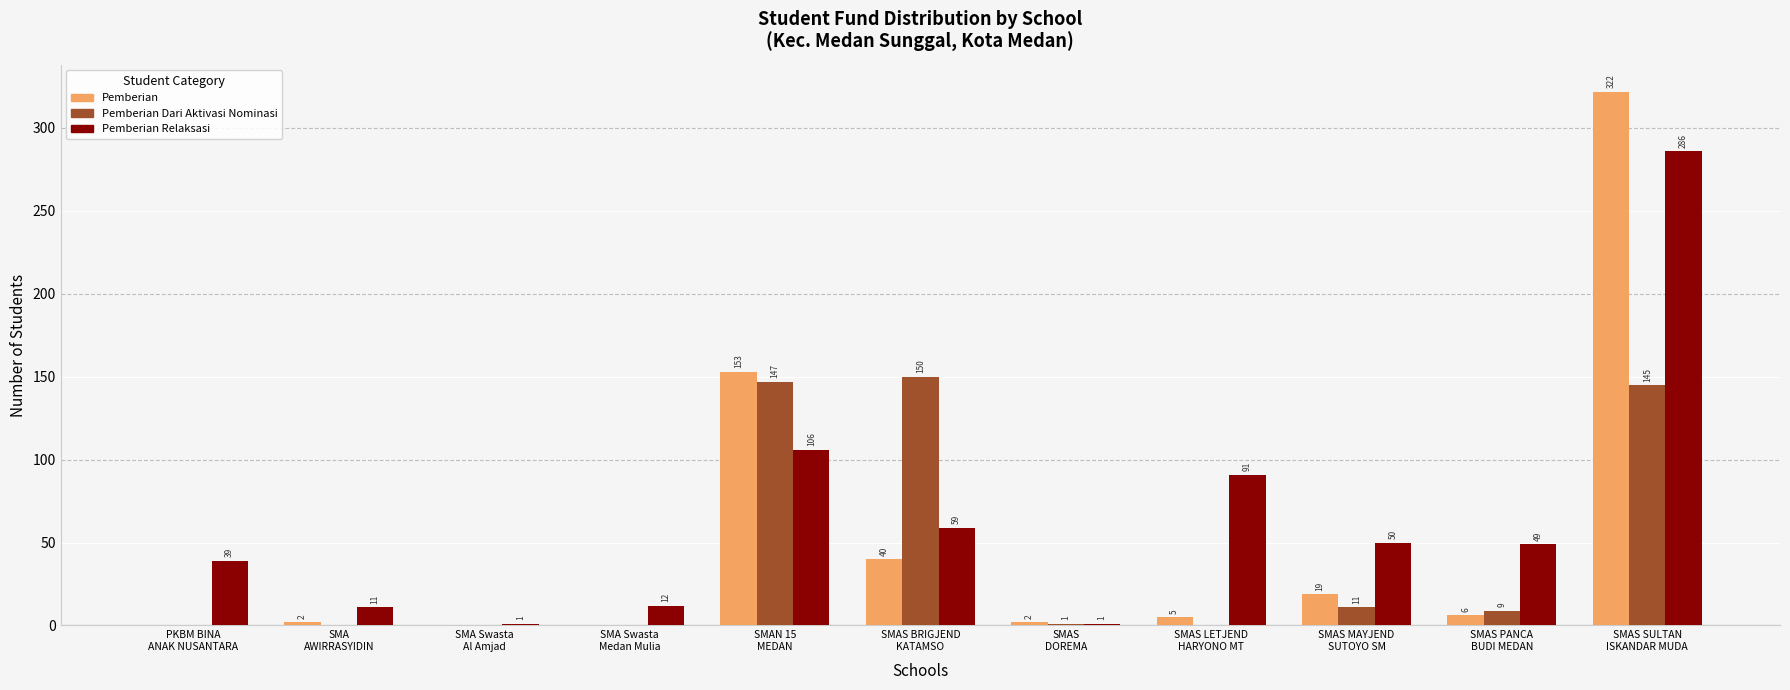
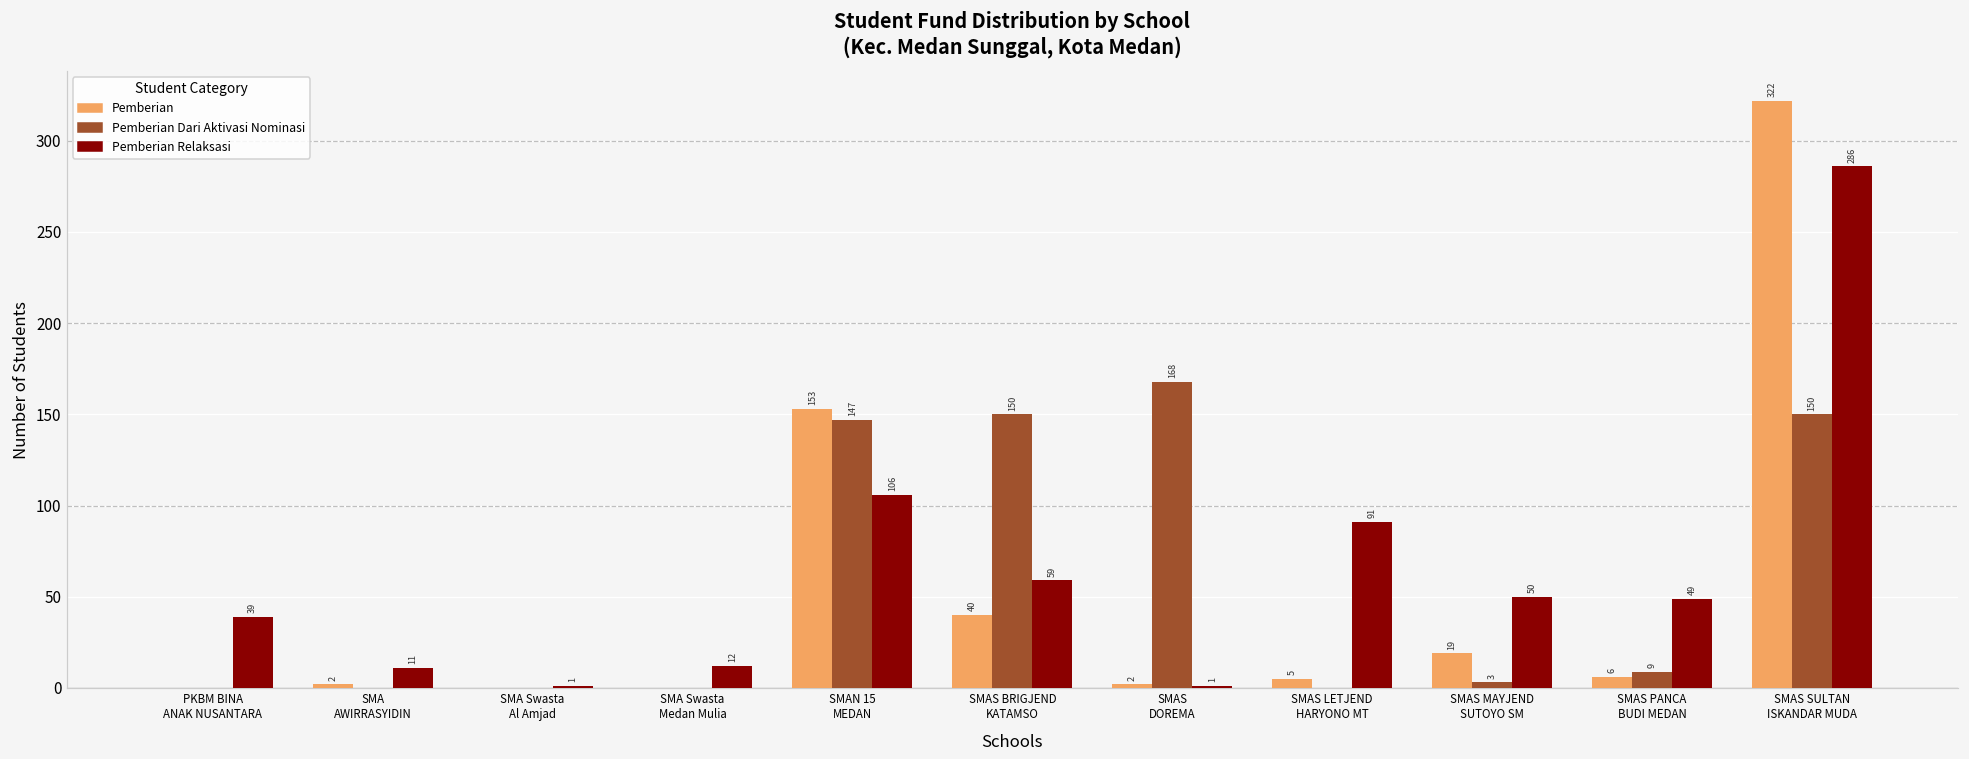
Pemberian Dari Aktivasi Nominasi, SMAS DOREMA: 1 -> 168
Pemberian Dari Aktivasi Nominasi, SMAS MAYJEND SUTOYO SM: 11 -> 3
Pemberian Dari Aktivasi Nominasi, SMAS SULTAN ISKANDAR MUDA: 145 -> 150
